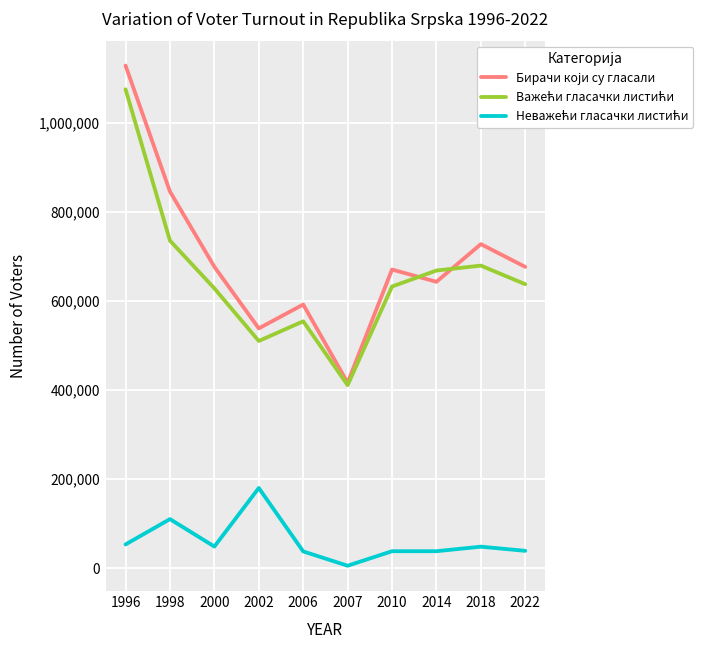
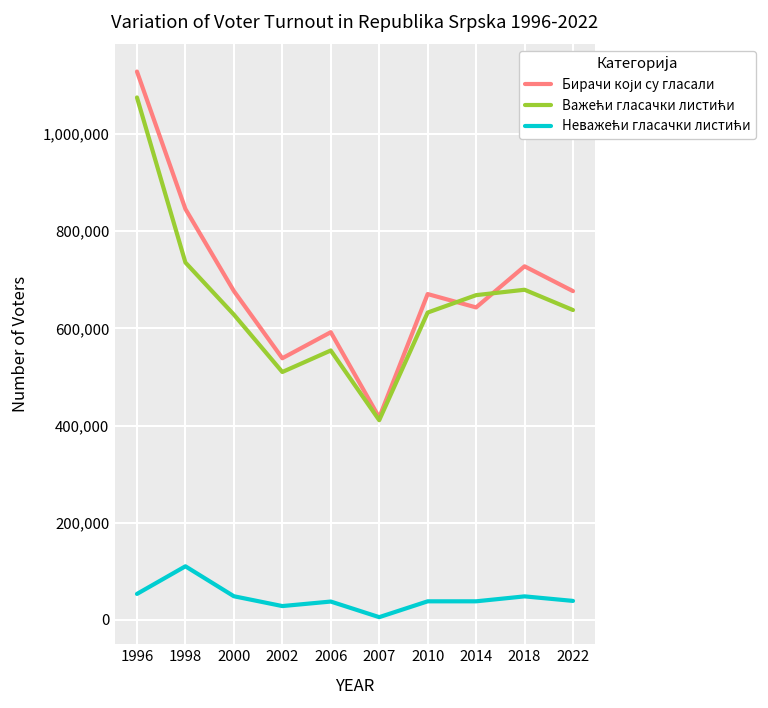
Неважећи гласачки листићи, 2002: 180,000 -> 30,000
